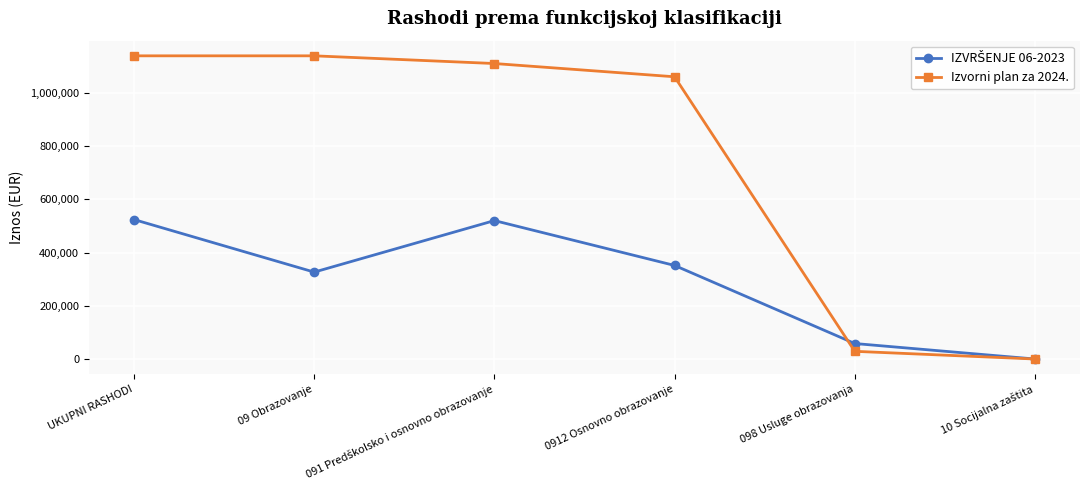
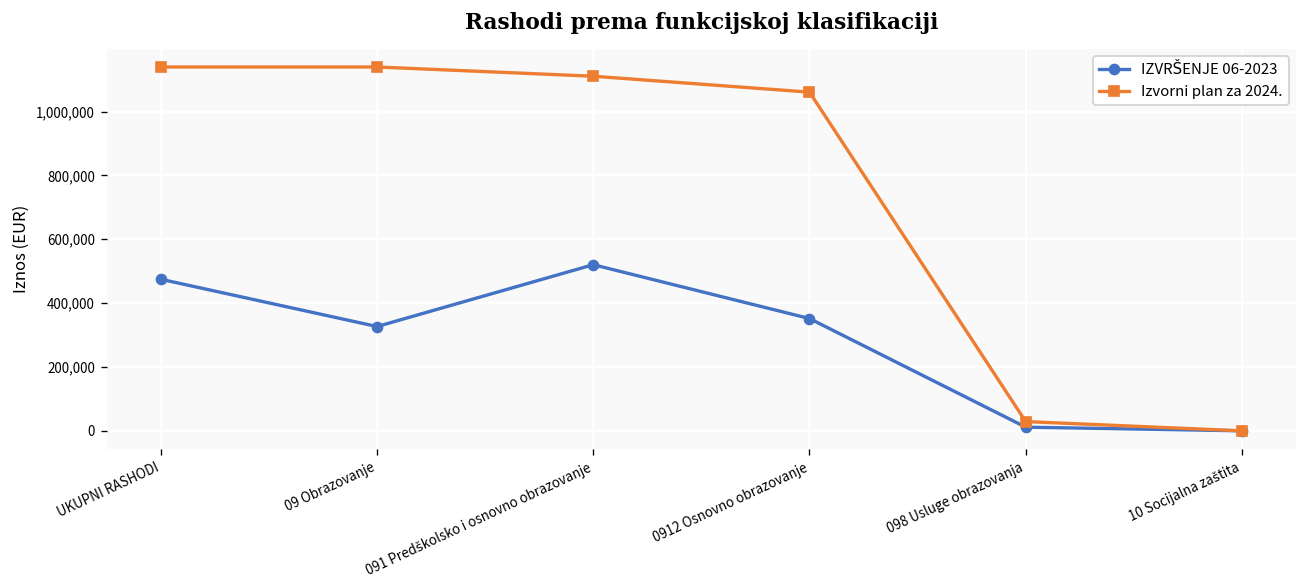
IZVRŠENJE 06-2023, UKUPNI RASHODI: 520,000 -> 470,000
IZVRŠENJE 06-2023, 098 Usluge obrazovanja: 60,000 -> 10,000
